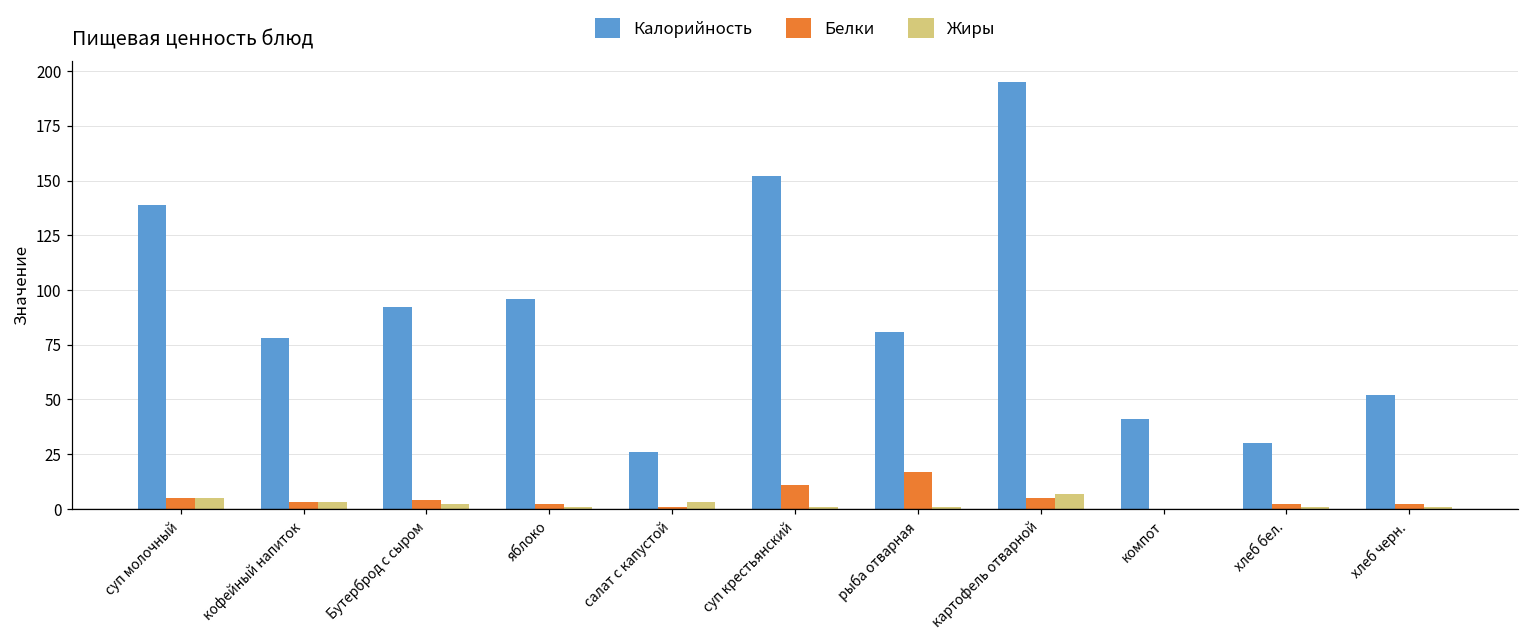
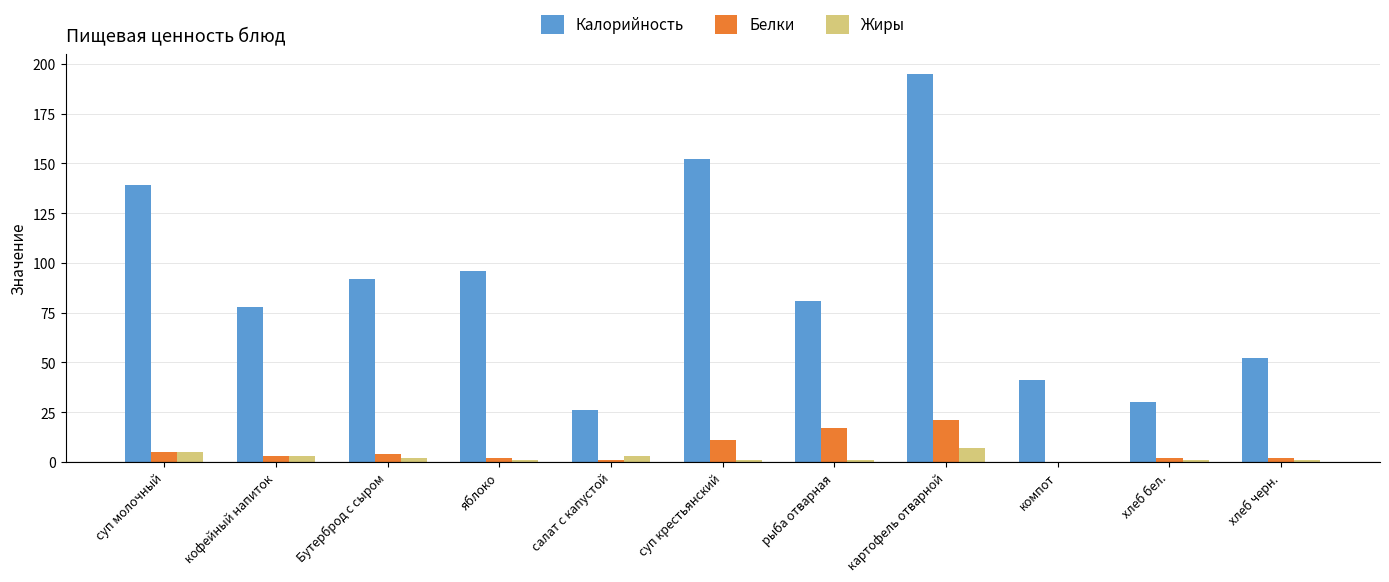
Белки, картофель отварной: 5 -> 21
